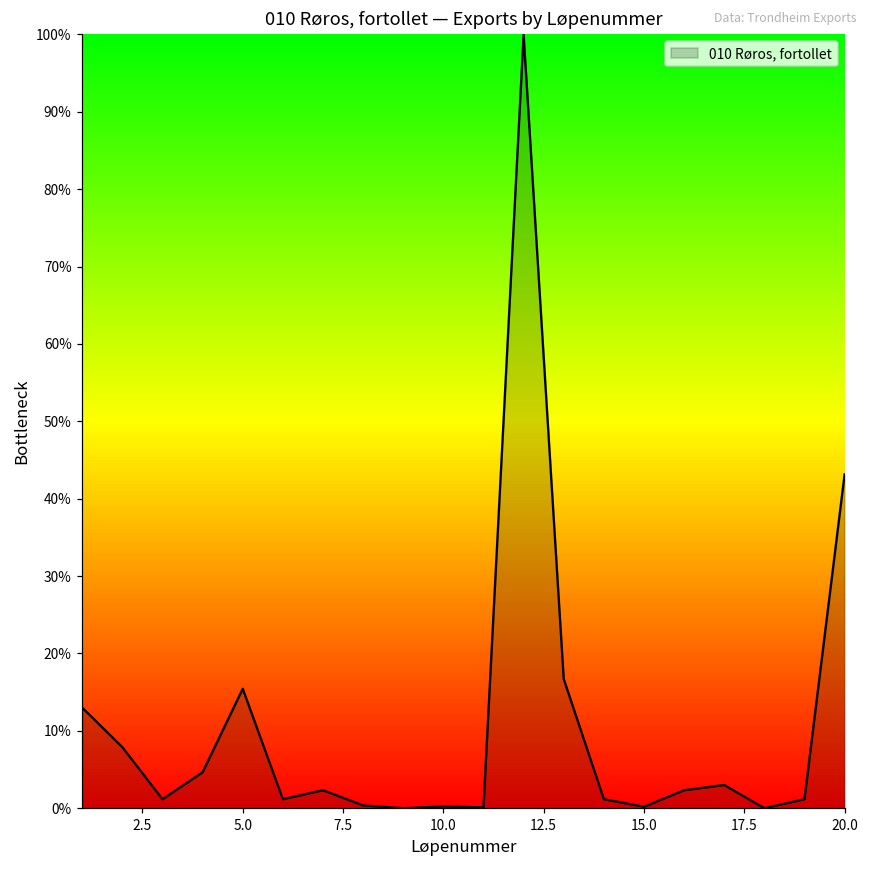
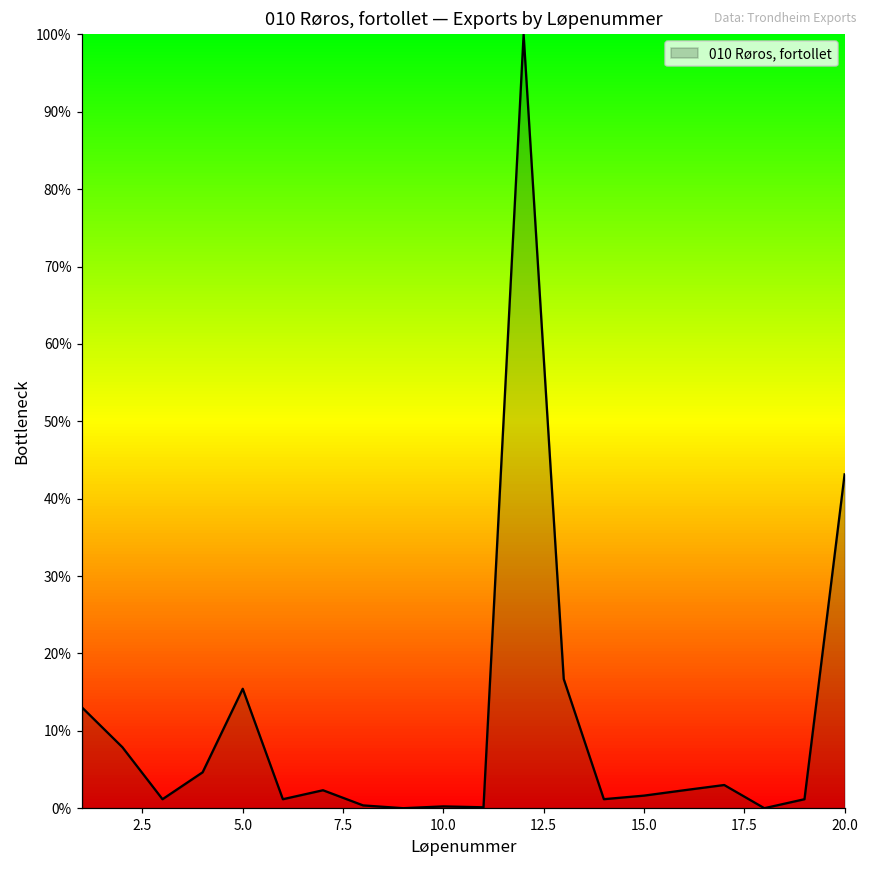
15.0: 0% -> 2%
